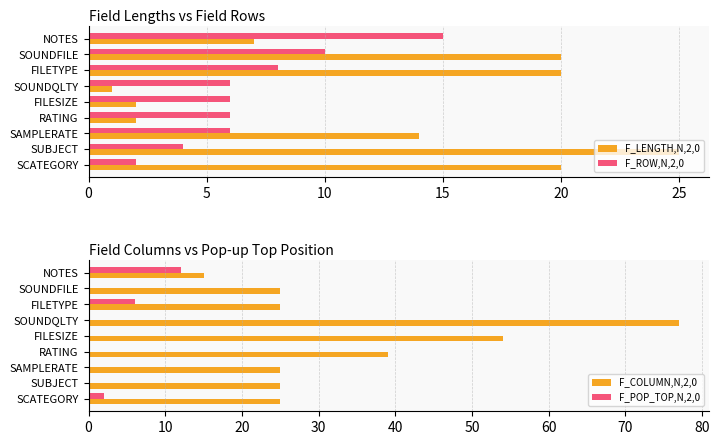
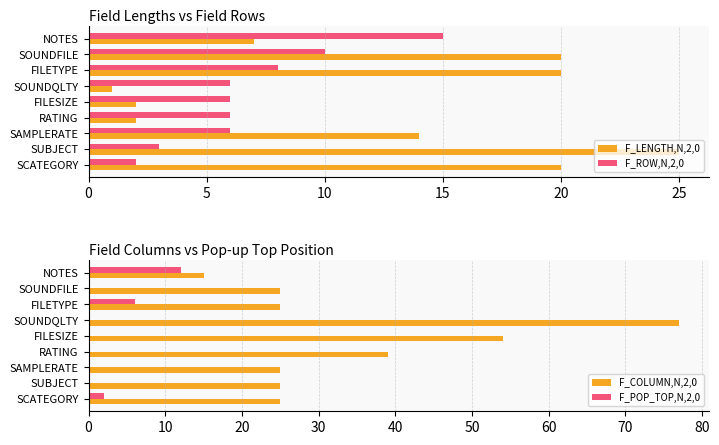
Field Lengths vs Field Rows, F_ROW,N,2,0, SUBJECT: 4 -> 3
